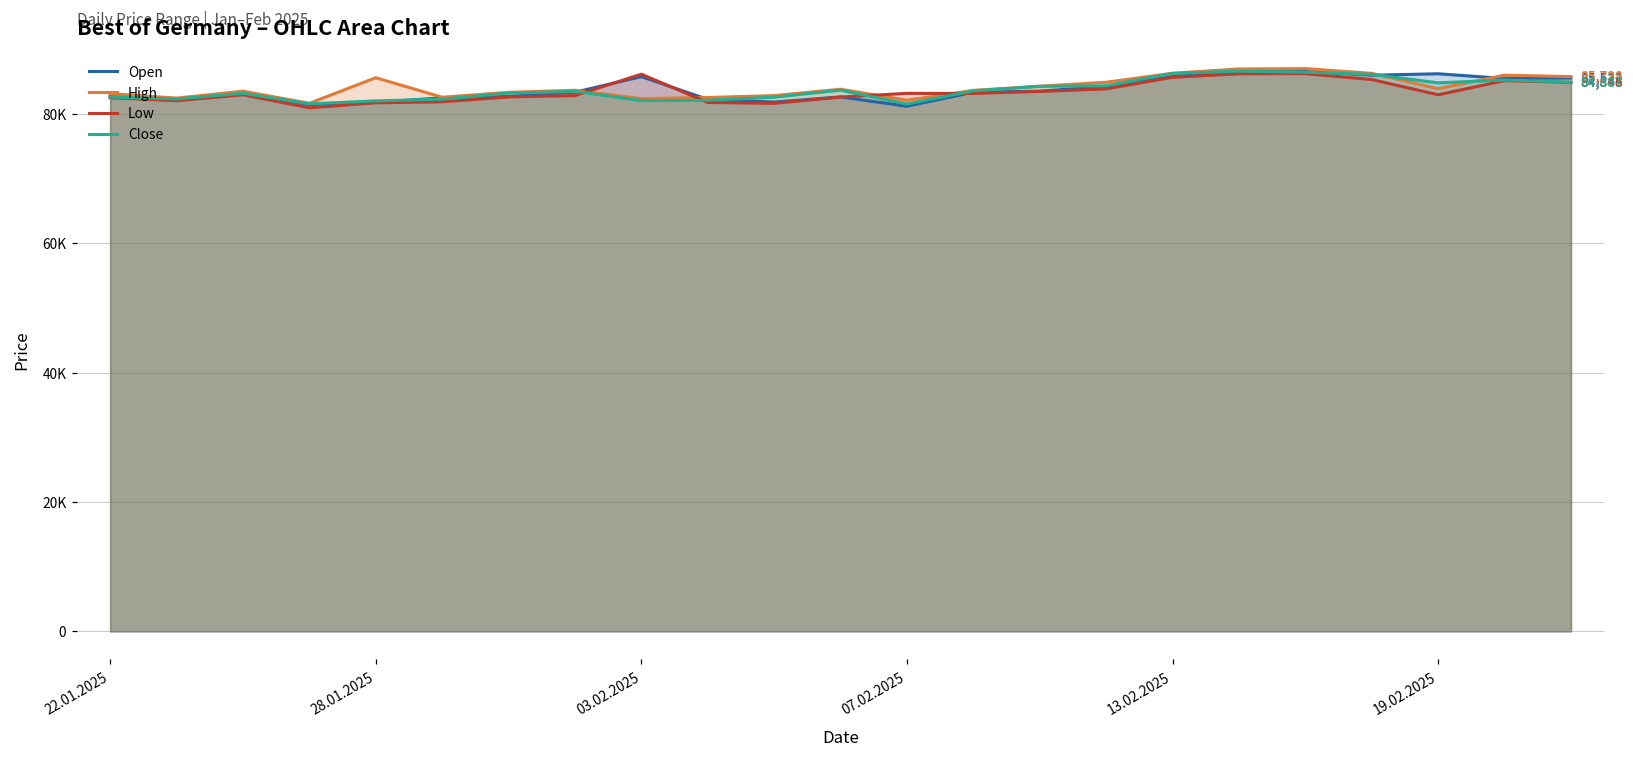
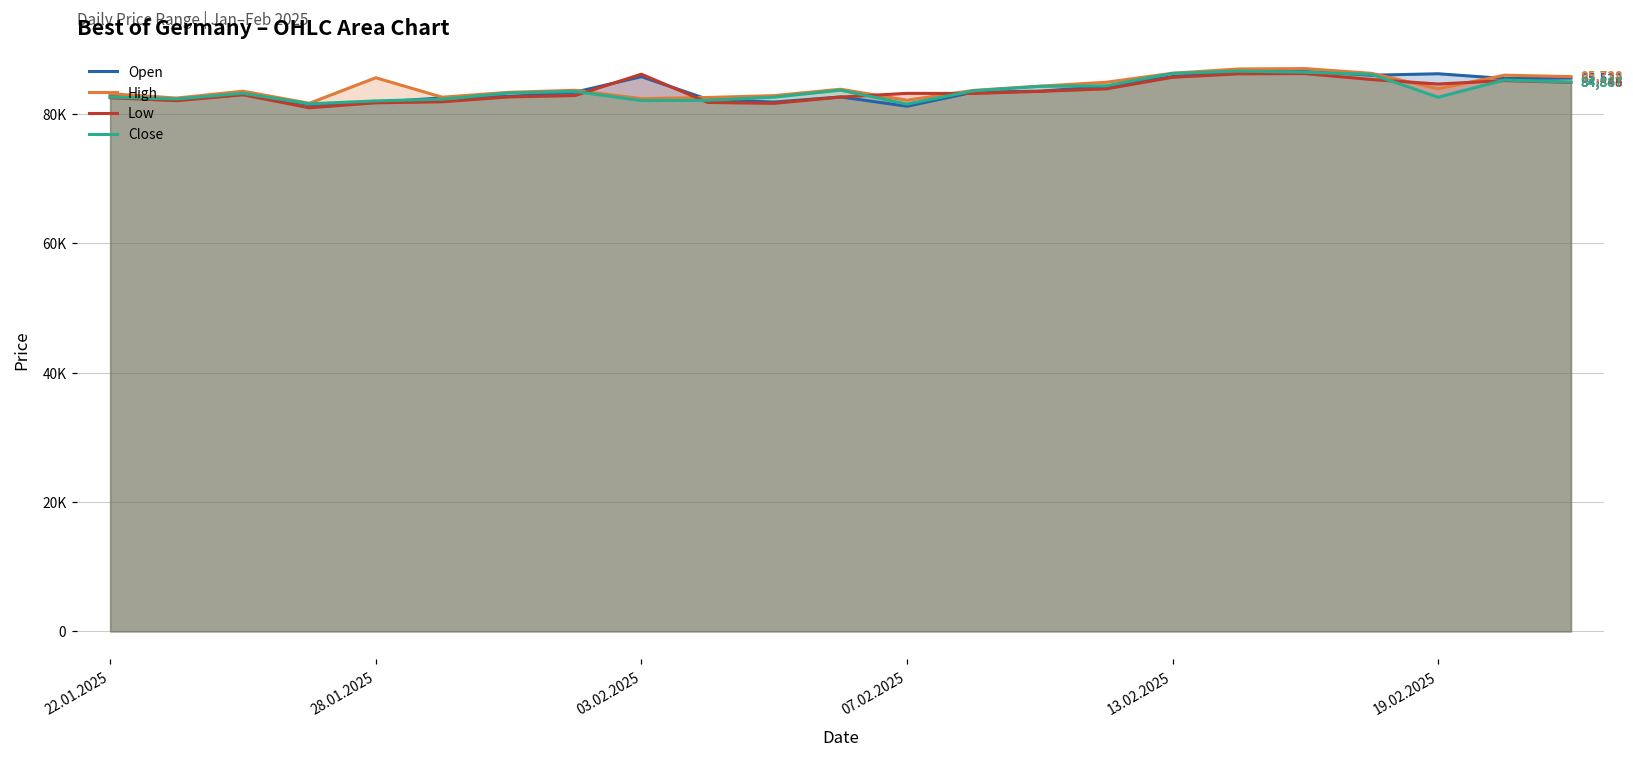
Low, 19.02.2025: 83000 -> 85000
Close, 19.02.2025: 85000 -> 83000
